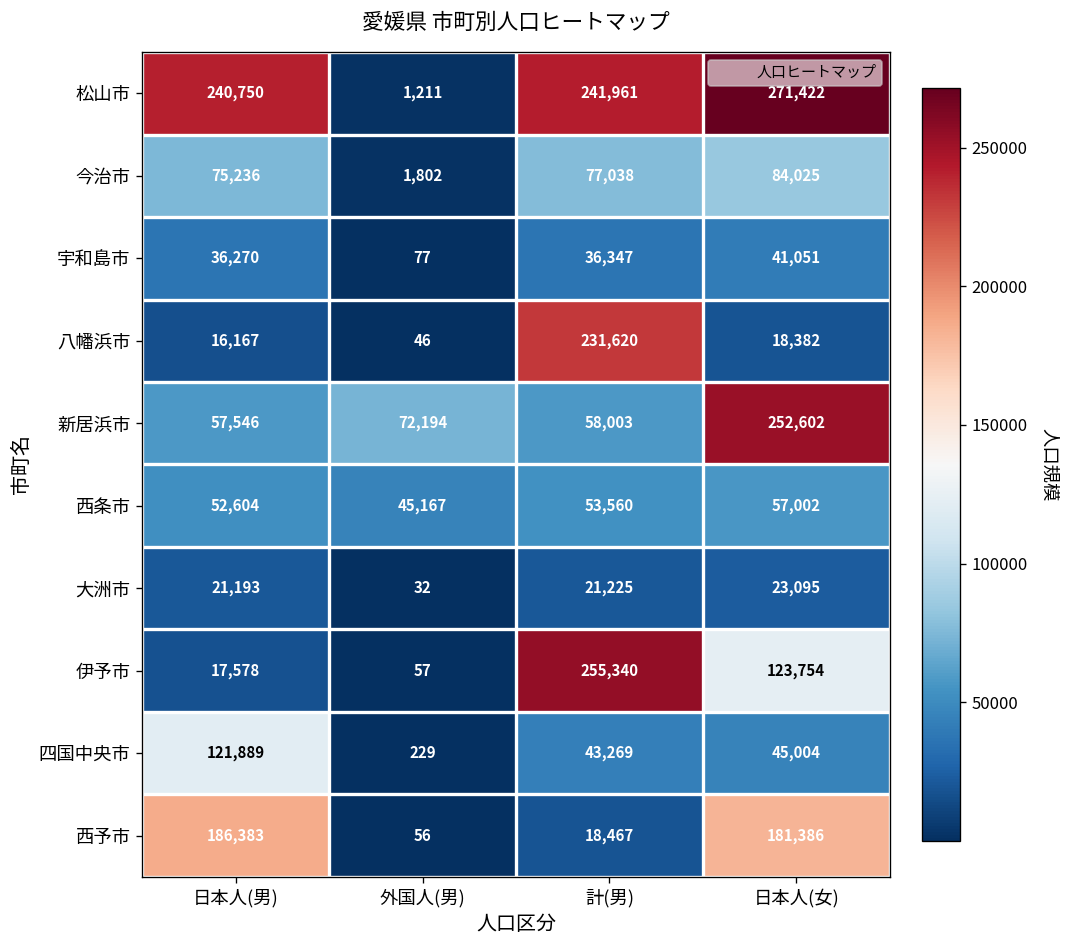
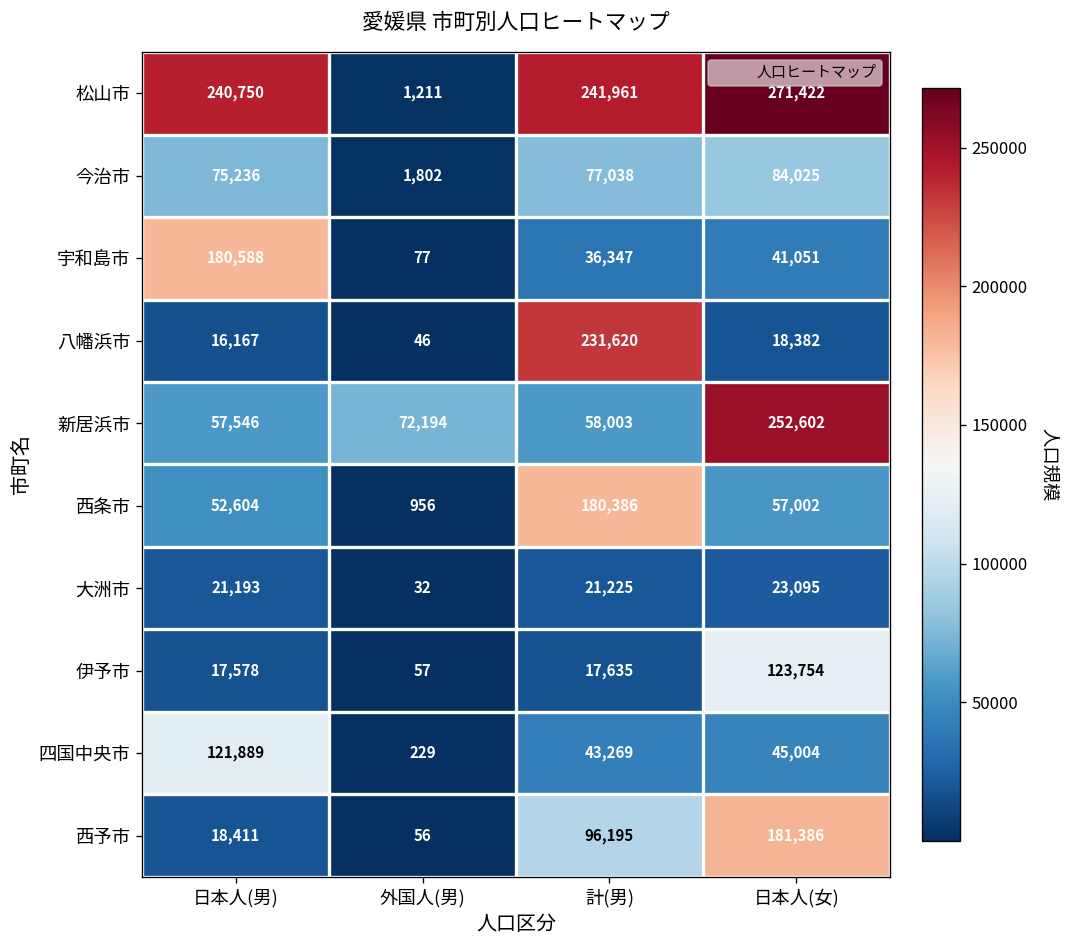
宇和島市, 日本人(男): 36,270 -> 180,588
西条市, 外国人(男): 45,167 -> 956
西条市, 計(男): 53,560 -> 180,386
伊予市, 計(男): 255,340 -> 17,635
西予市, 日本人(男): 186,383 -> 18,411
西予市, 計(男): 18,467 -> 96,195
